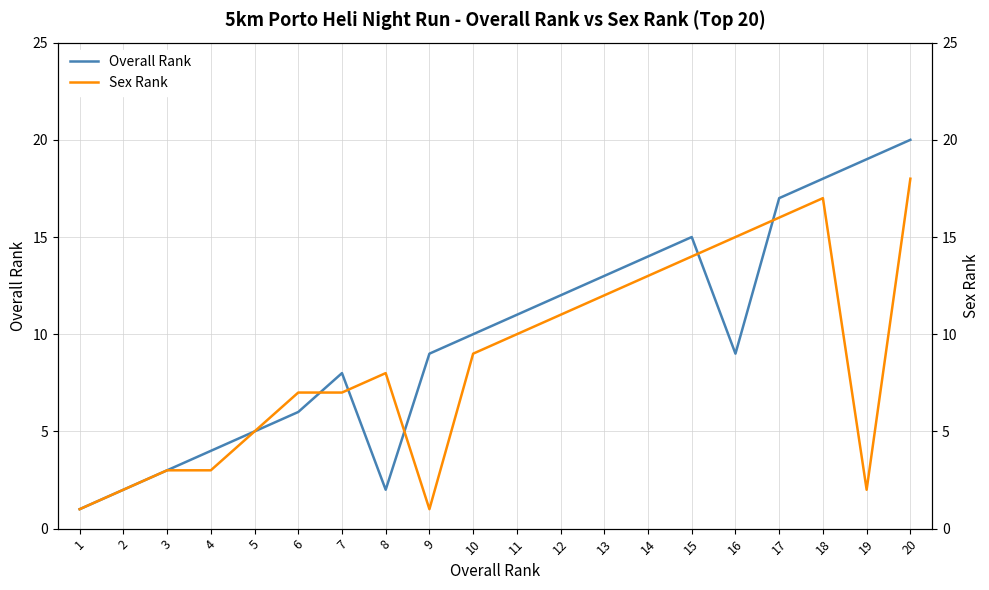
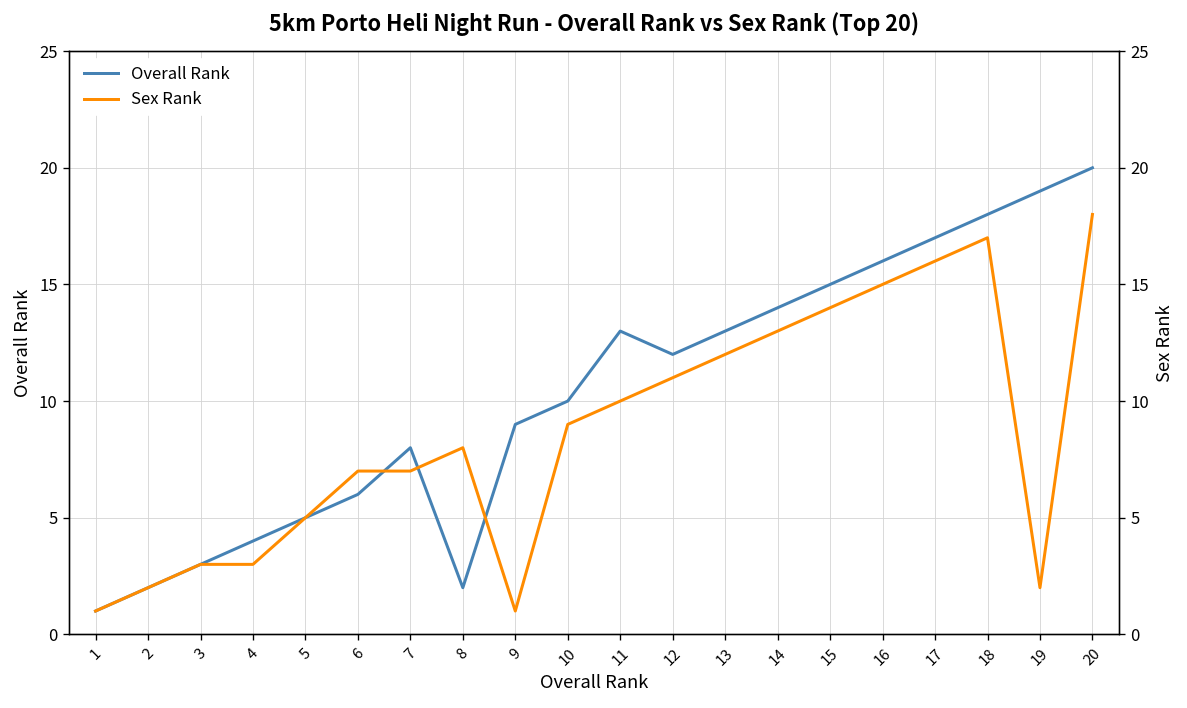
Overall Rank, 11: 11 -> 13
Overall Rank, 16: 9 -> 16
